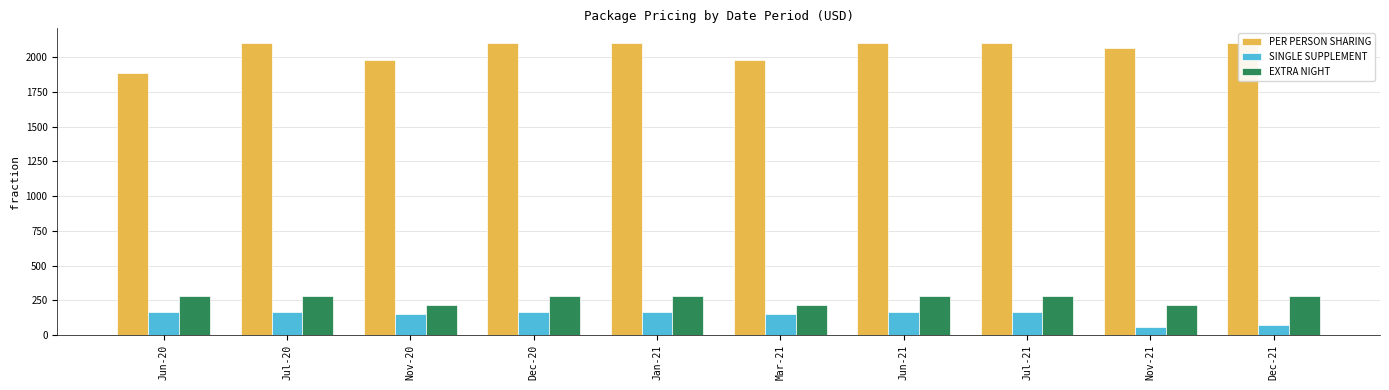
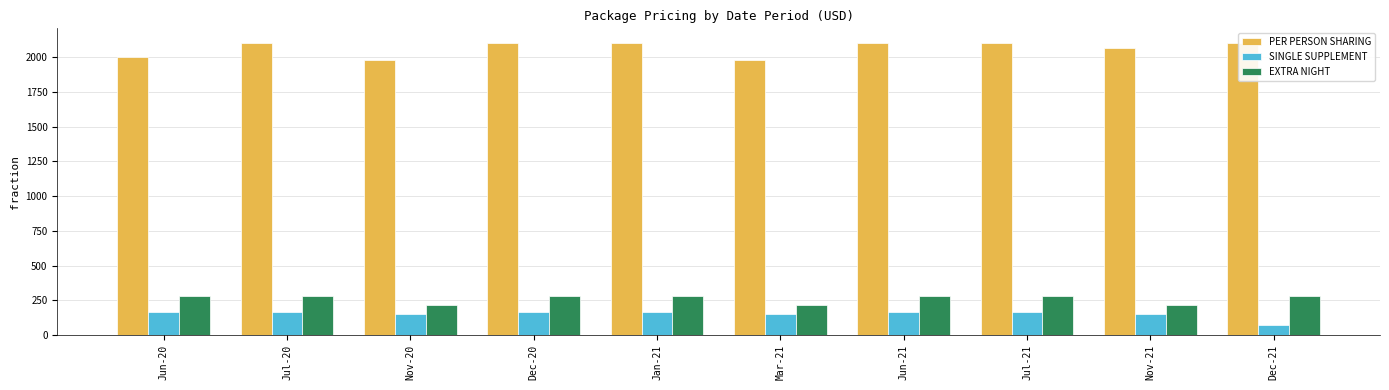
PER PERSON SHARING, Jun-20: 1890 -> 2000
SINGLE SUPPLEMENT, Nov-21: 60 -> 150
